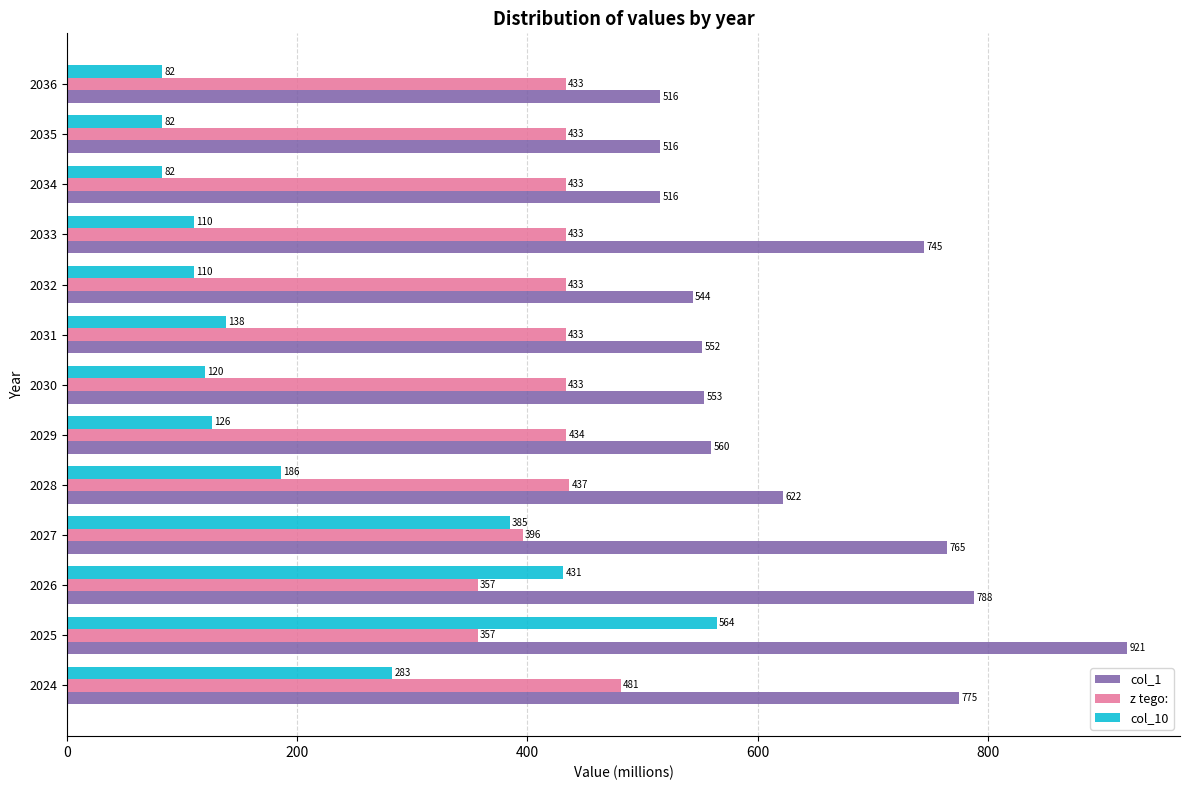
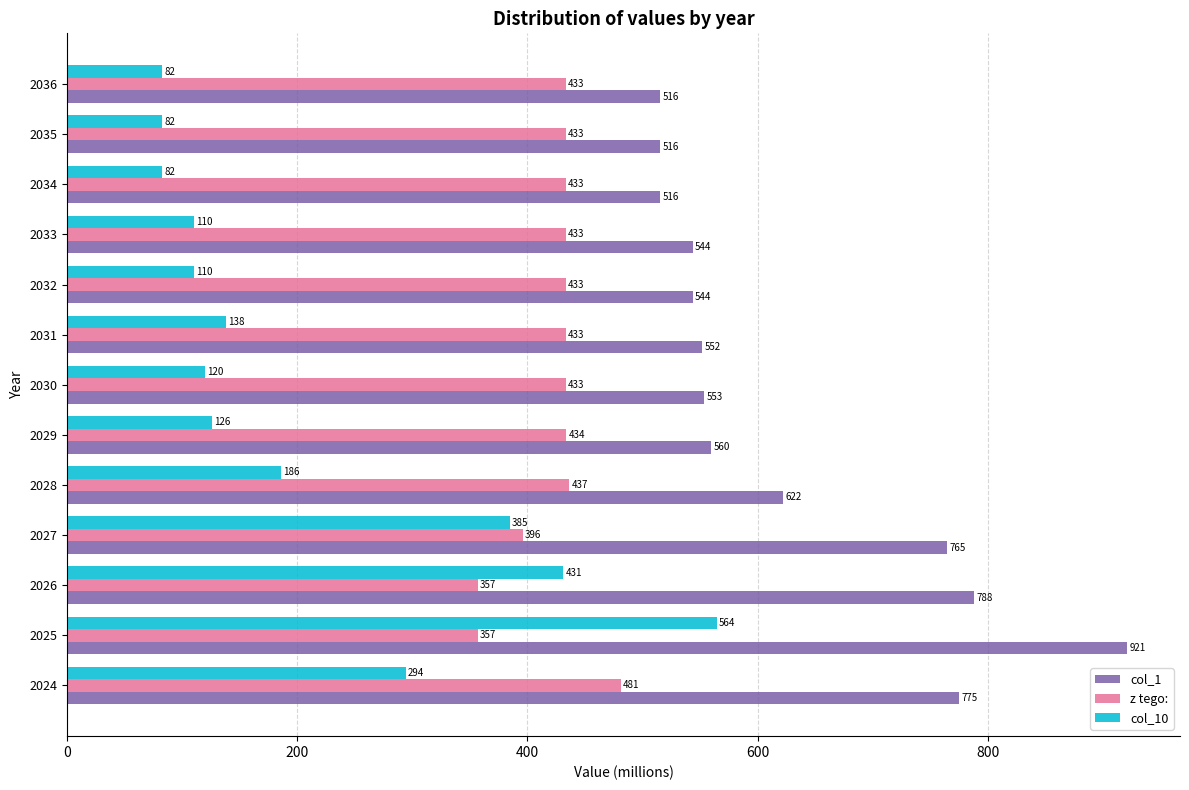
col_1, 2033: 745 -> 544
col_10, 2024: 283 -> 294
